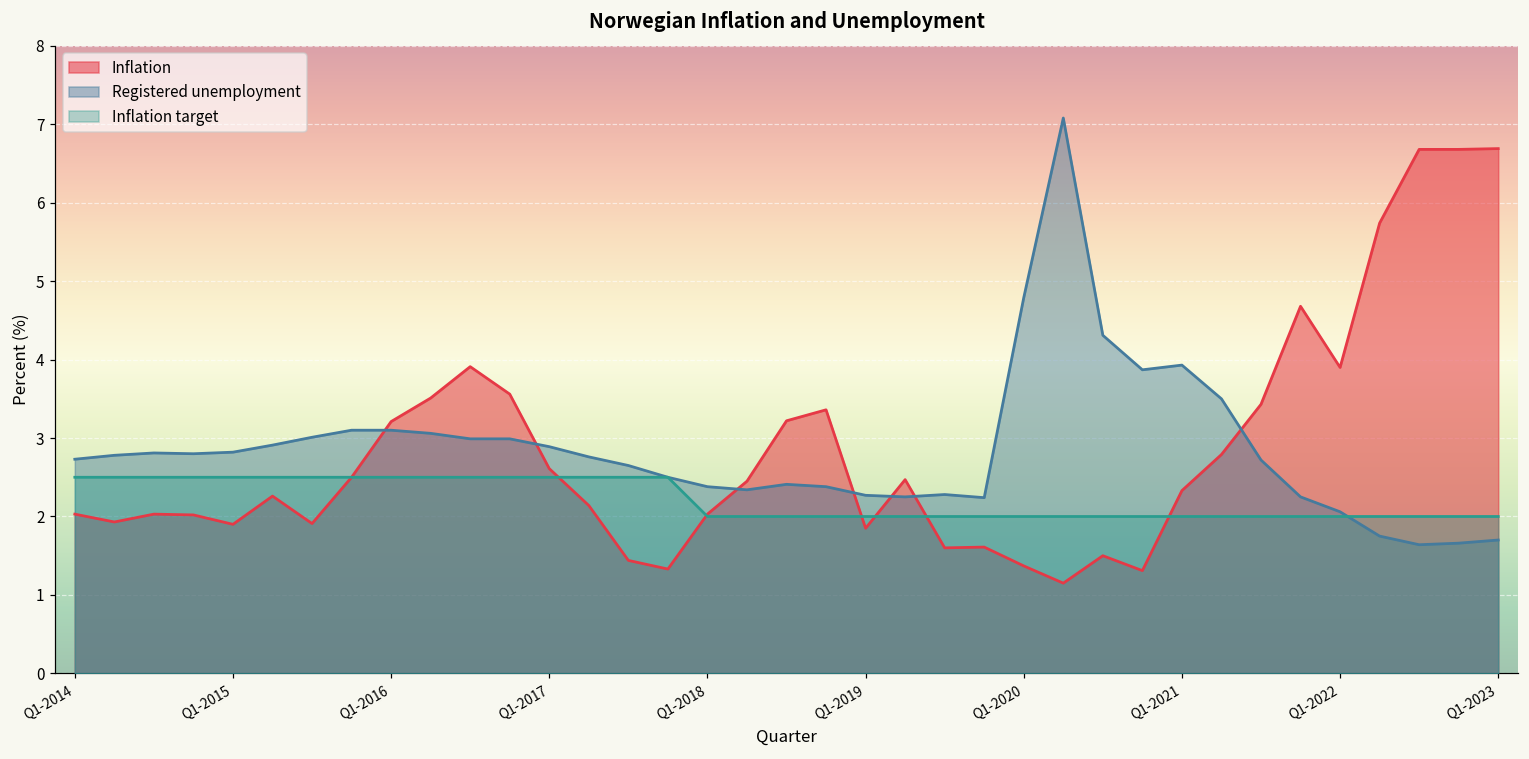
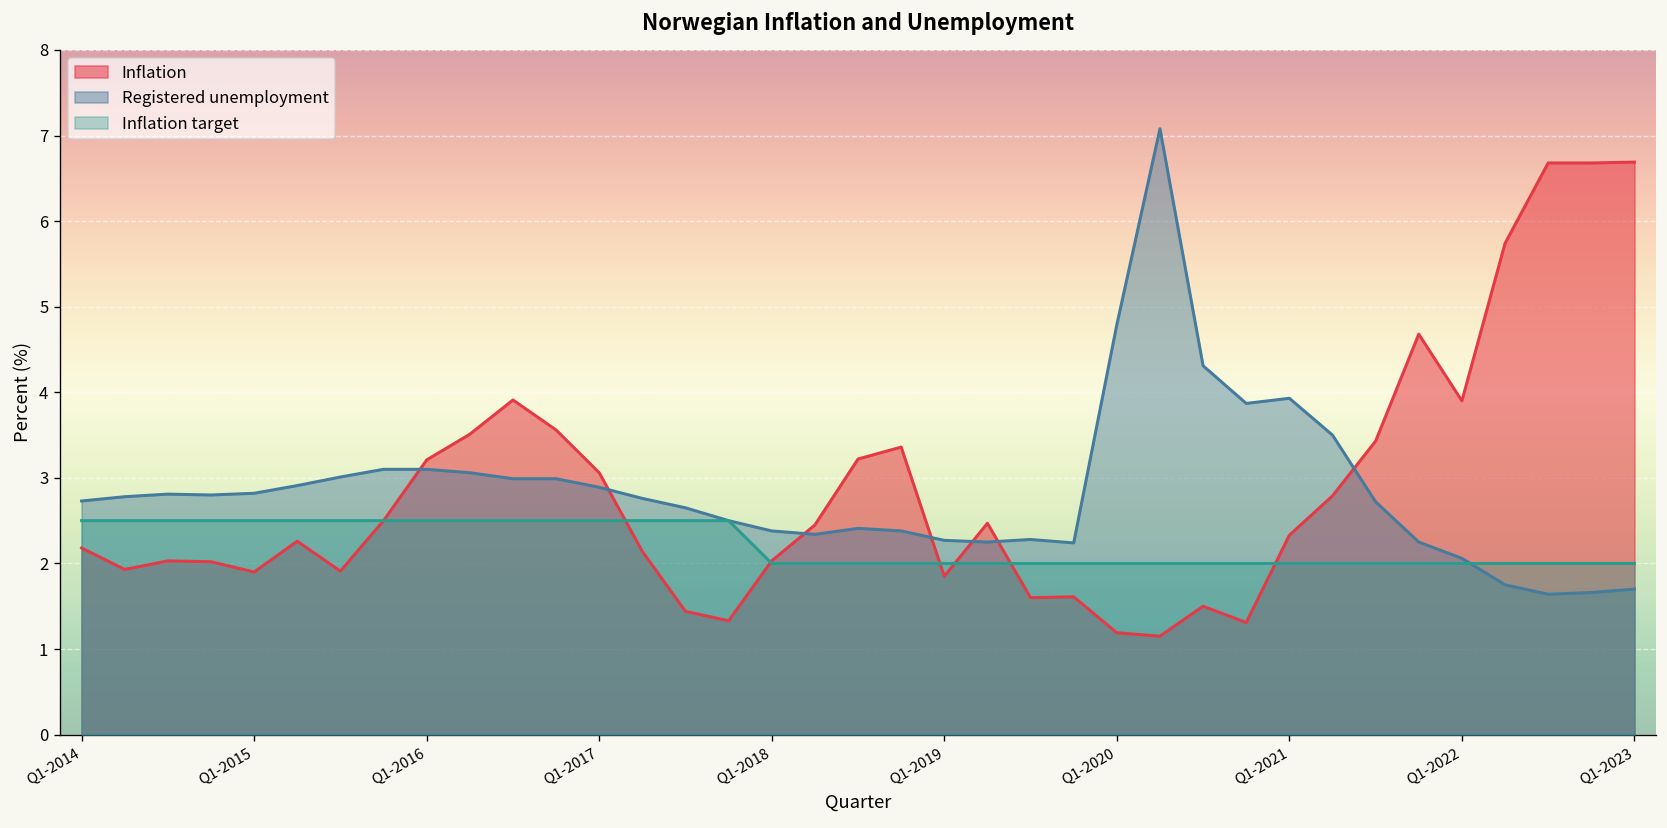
Inflation, Q1-2014: 2.0 -> 2.2
Inflation, Q1-2017: 2.6 -> 3.1
Inflation, Q1-2020: 1.4 -> 1.2
